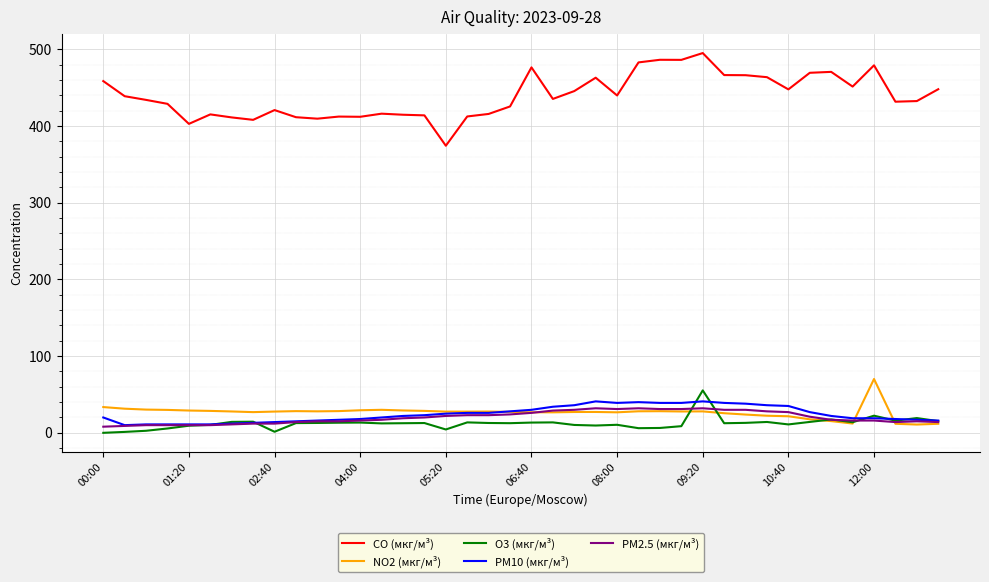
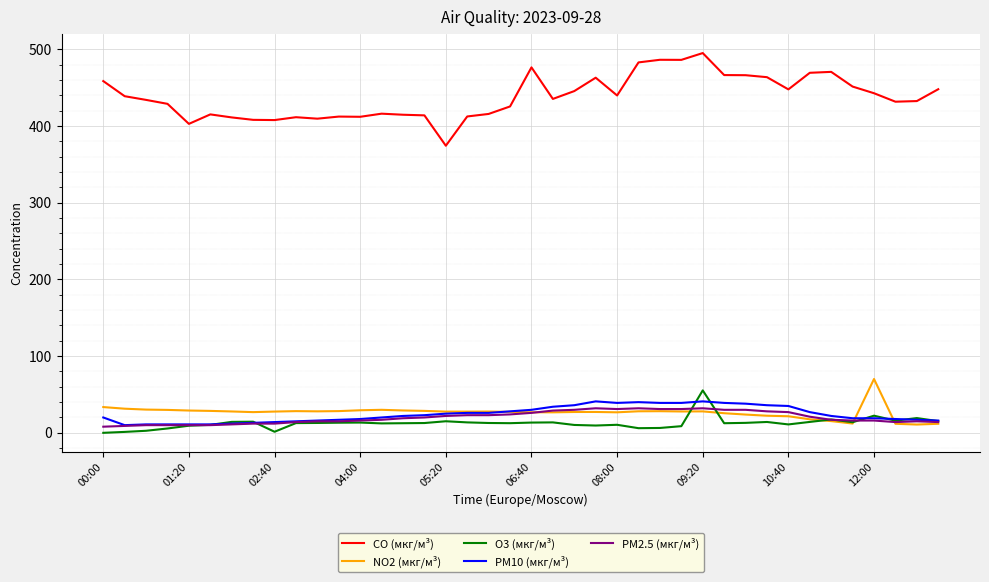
CO (мкг/м³), 02:40: 420 -> 410
O3 (мкг/м³), 05:20: 0 -> 20
CO (мкг/м³), 12:00: 480 -> 440
